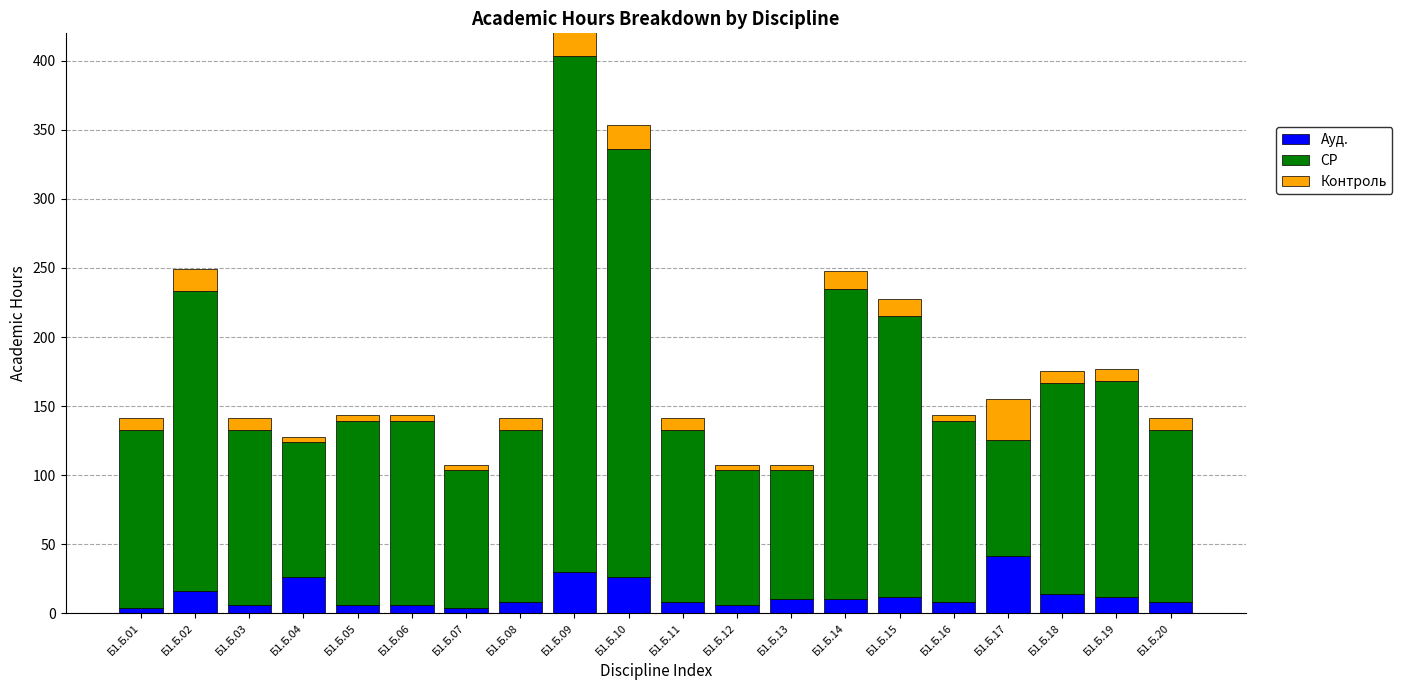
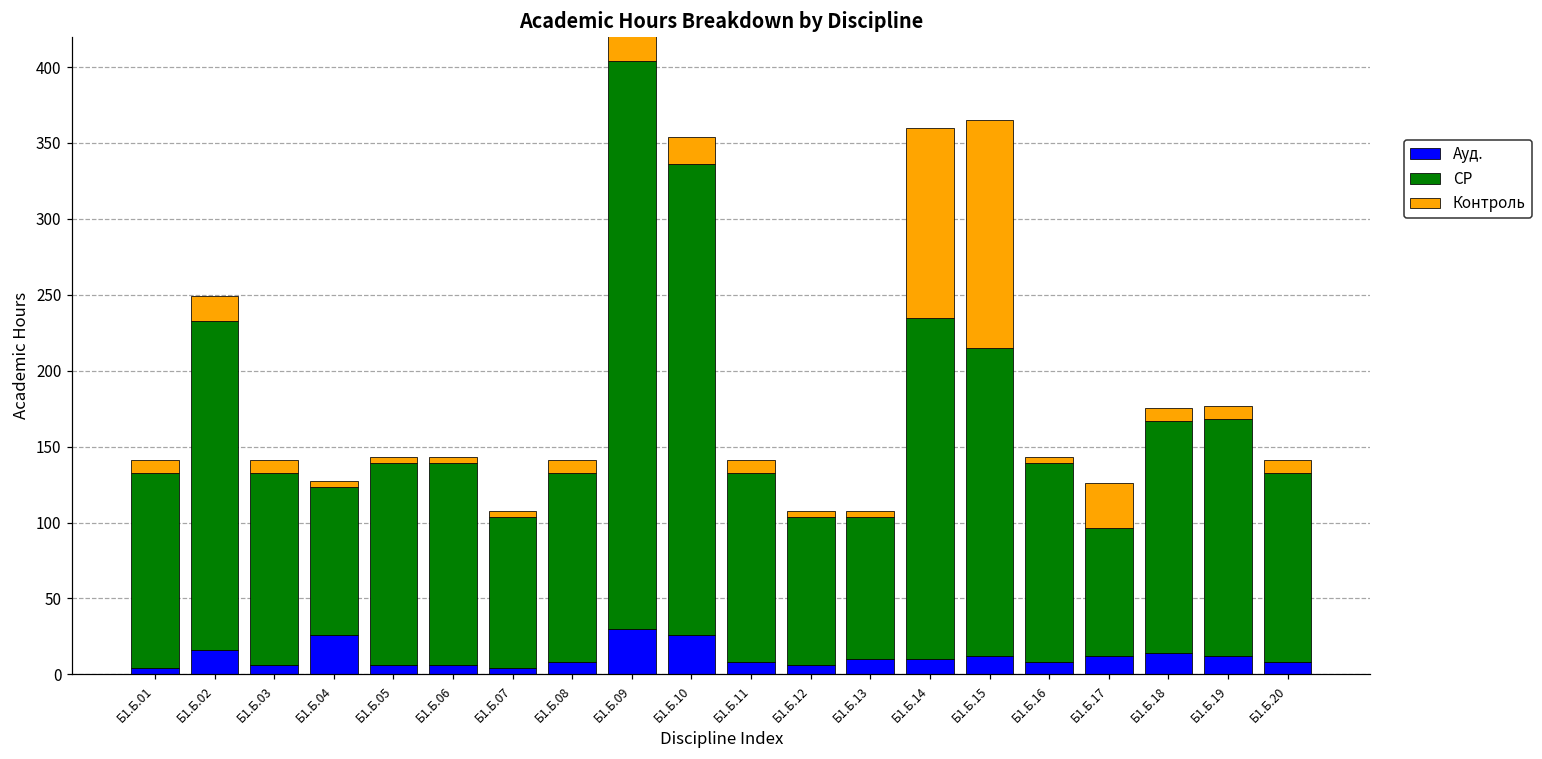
Контроль, Б1.Б.14: 13 -> 125
Контроль, Б1.Б.15: 13 -> 150
Ауд., Б1.Б.17: 41 -> 12
